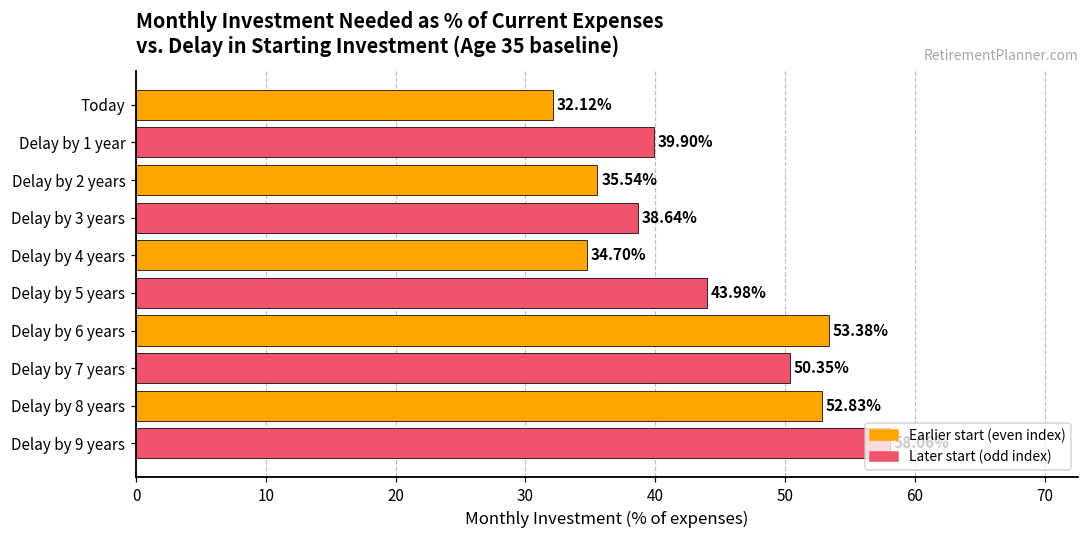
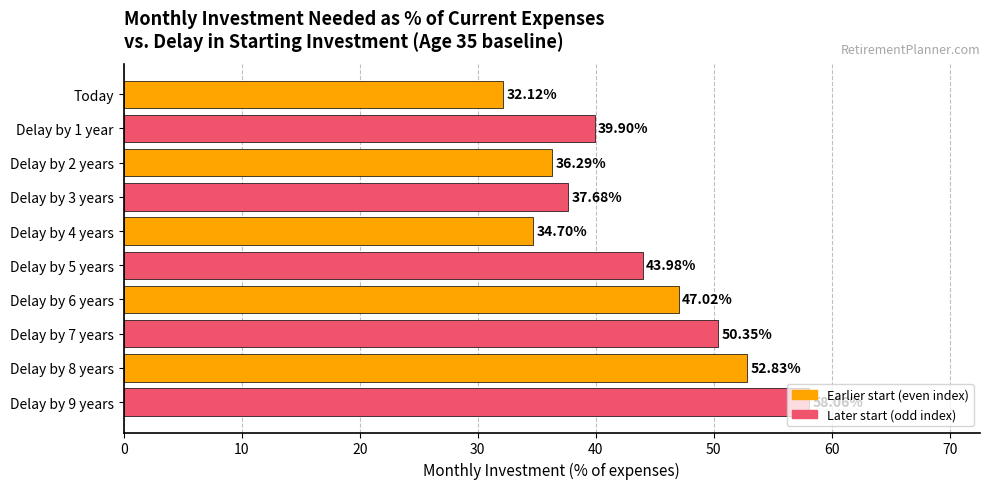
Delay by 2 years: 35.54% -> 36.29%
Delay by 3 years: 38.64% -> 37.68%
Delay by 6 years: 53.38% -> 47.02%
